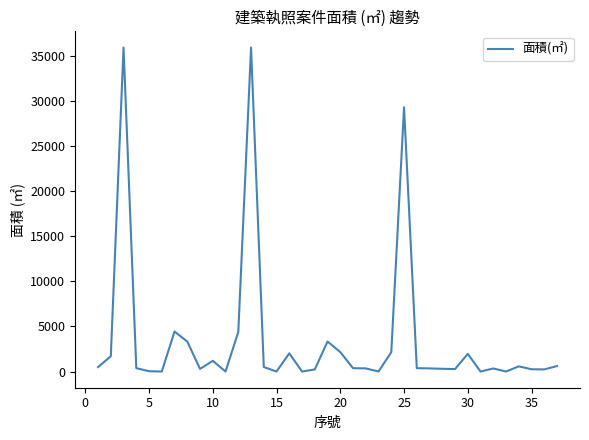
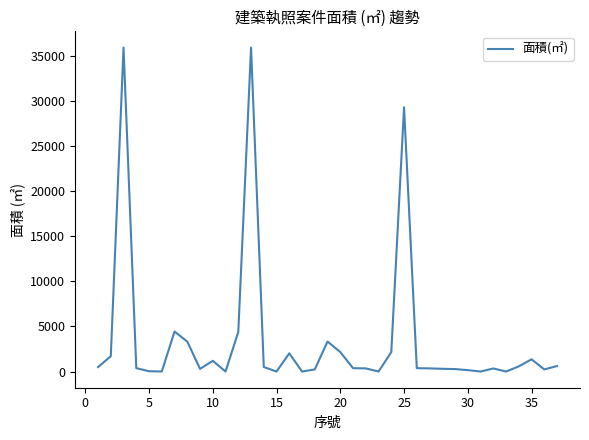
30: 2000 -> 0
35: 0 -> 1000
